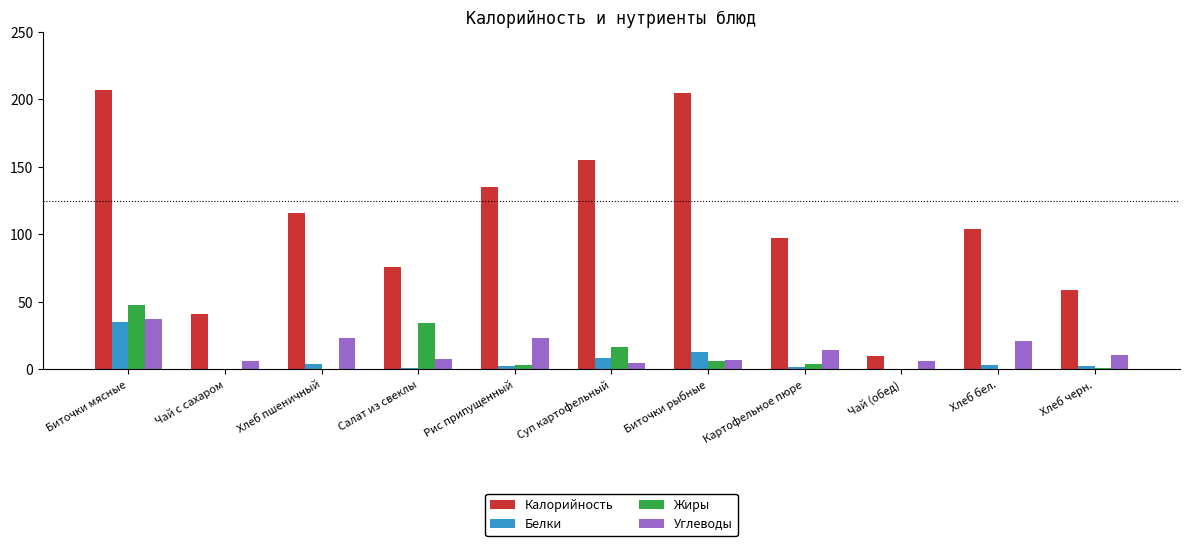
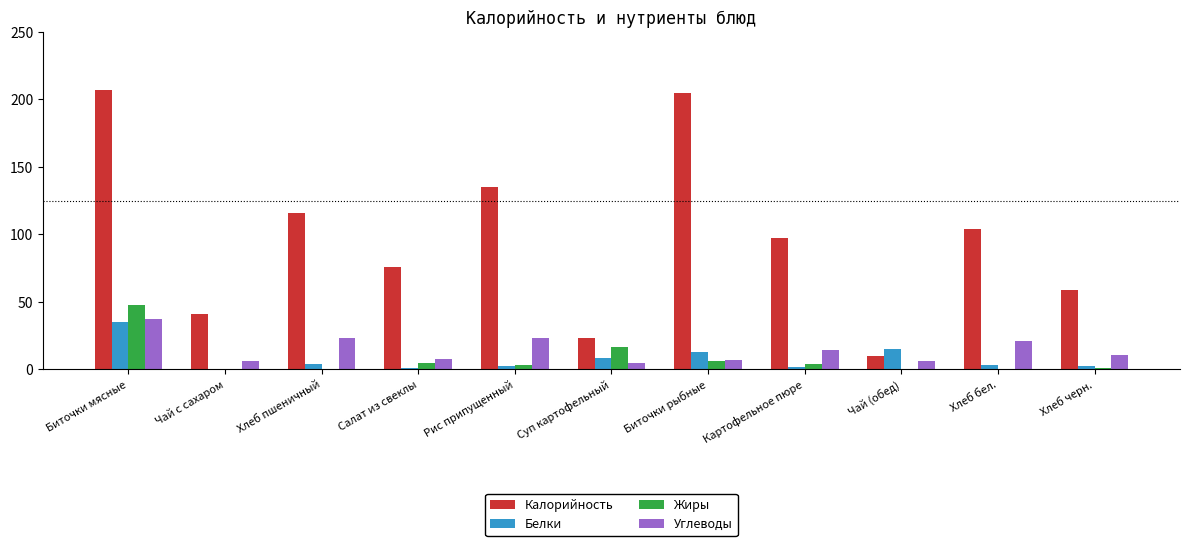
Жиры, Салат из свеклы: 34 -> 5
Калорийность, Суп картофельный: 155 -> 23
Белки, Чай (обед): 0 -> 15
